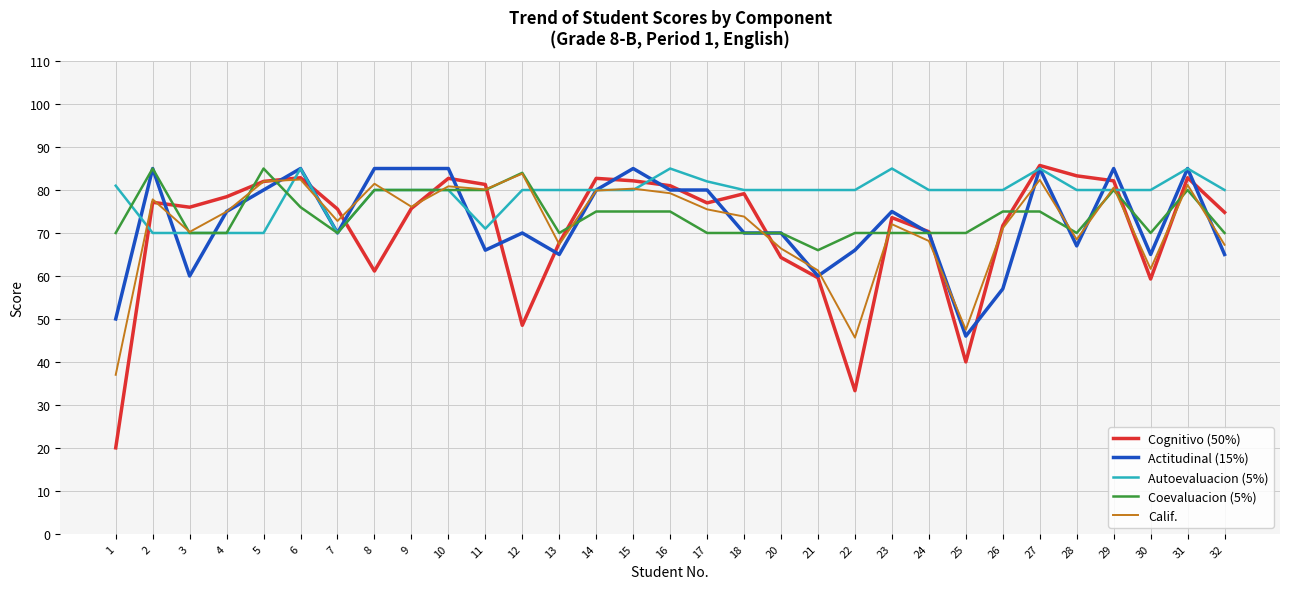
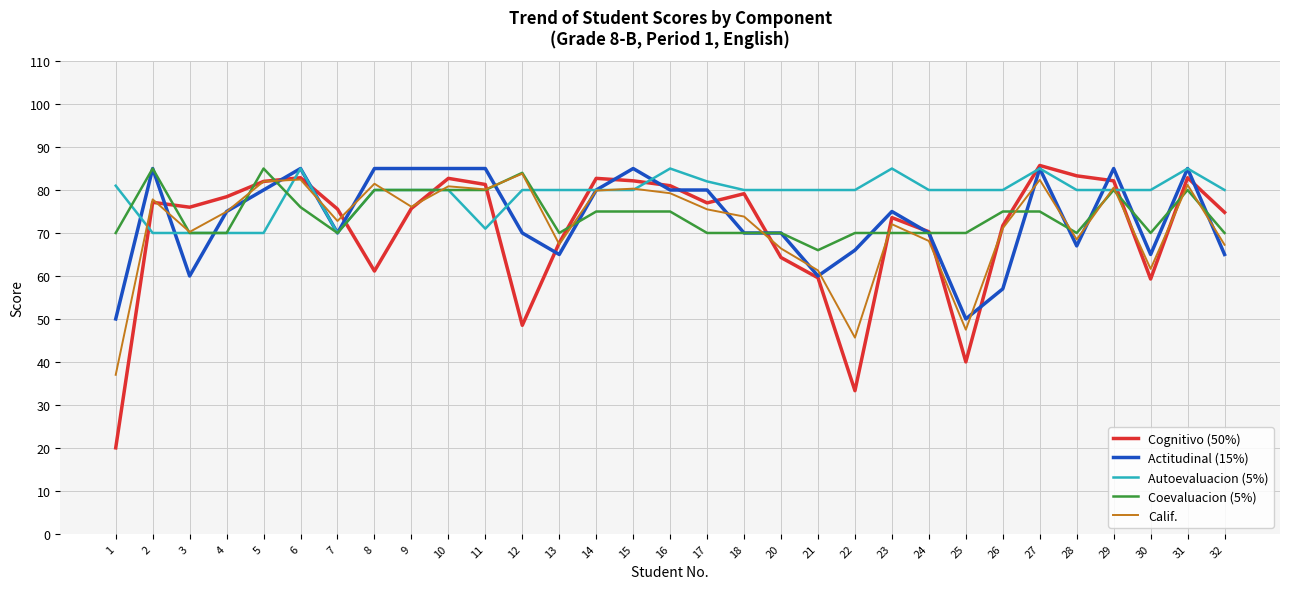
Actitudinal (15%), 11: 66 -> 85
Actitudinal (15%), 25: 46 -> 50
